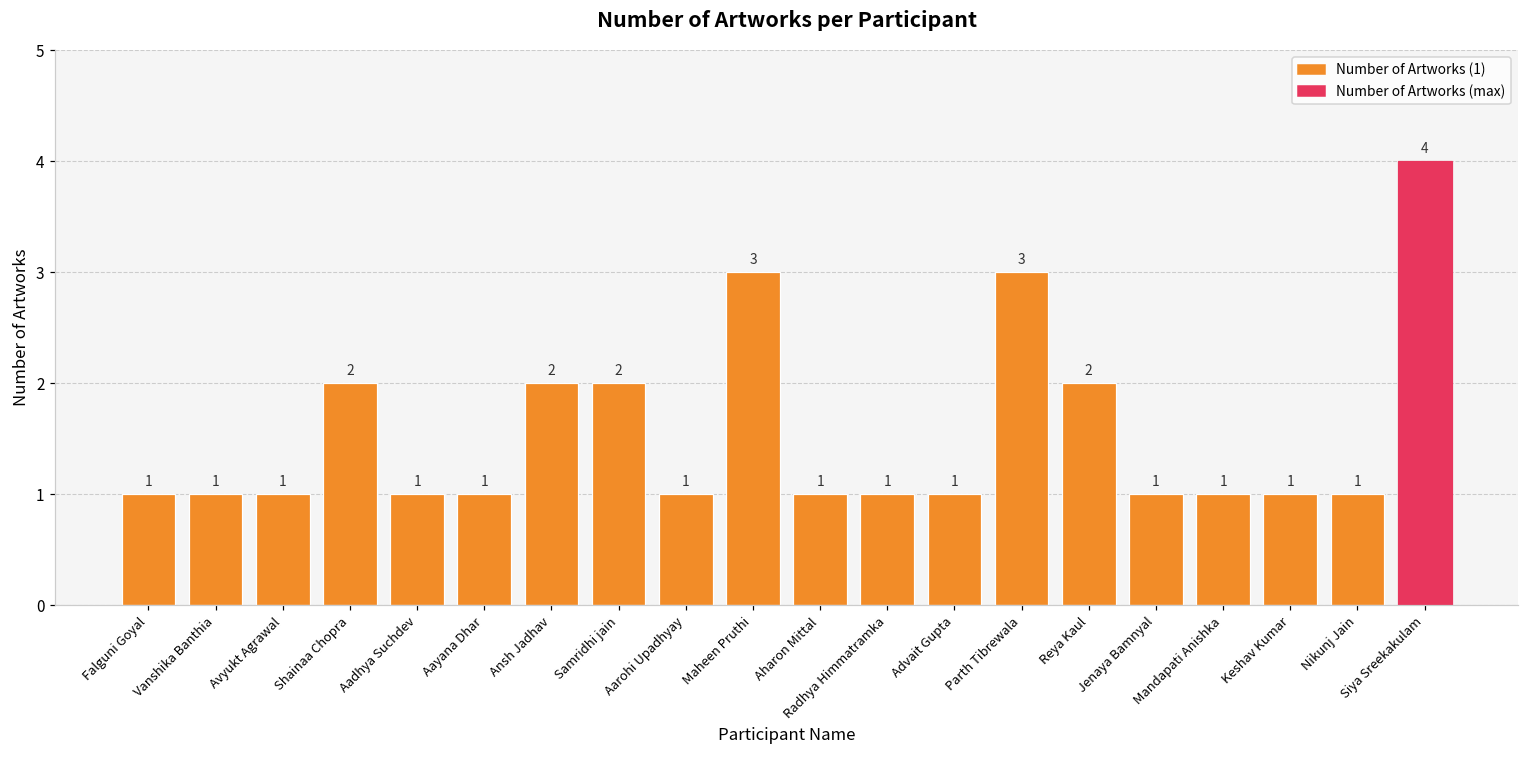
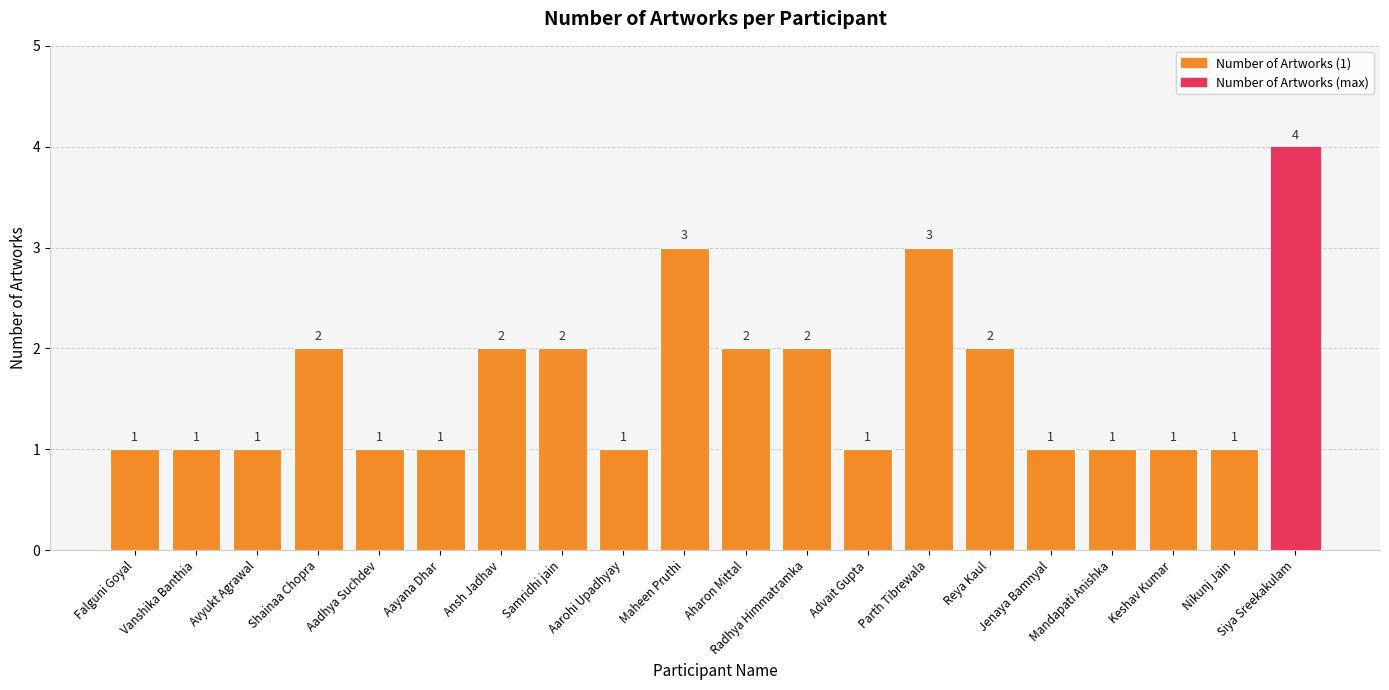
Aharon Mittal: 1 -> 2
Radhya Himmatramka: 1 -> 2
